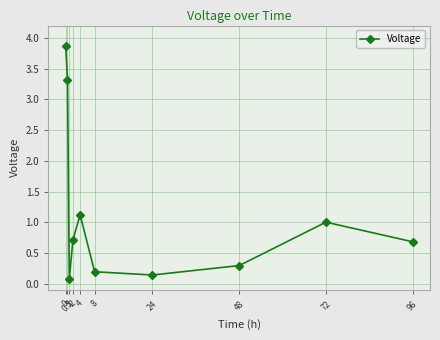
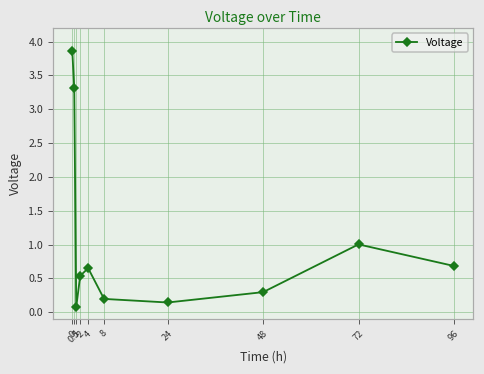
2: 0.7 -> 0.5
4: 1.1 -> 0.7
